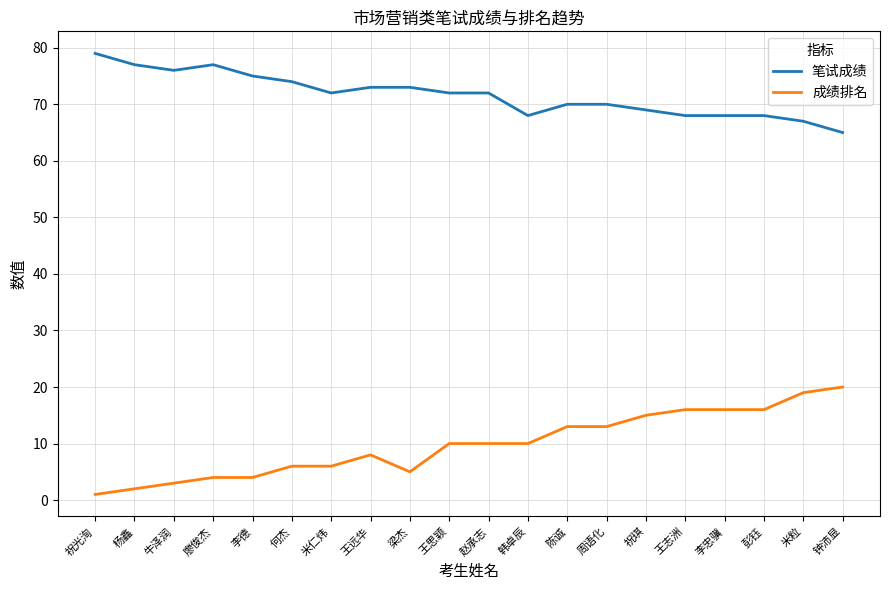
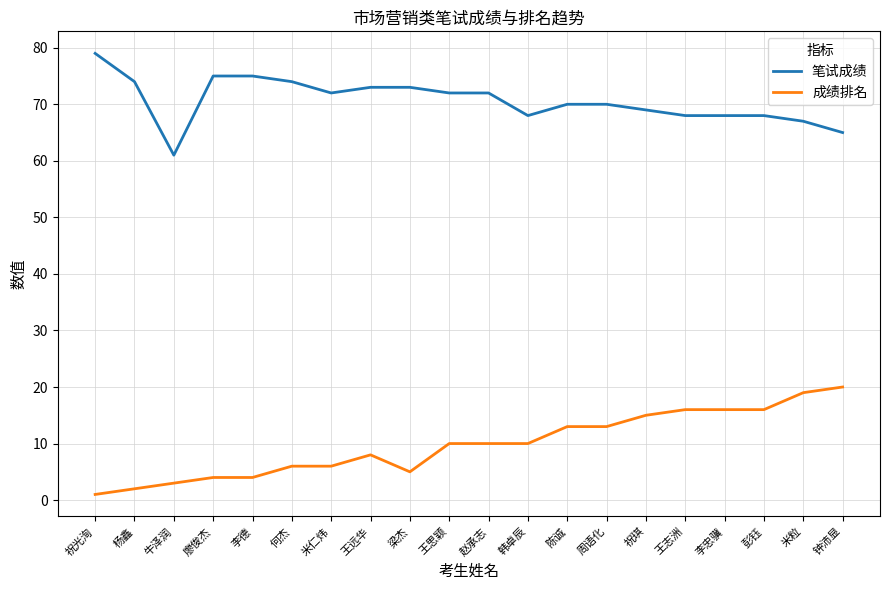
笔试成绩, 杨鑫: 77 -> 74
笔试成绩, 牛泽润: 76 -> 61
笔试成绩, 廖俊杰: 77 -> 75
